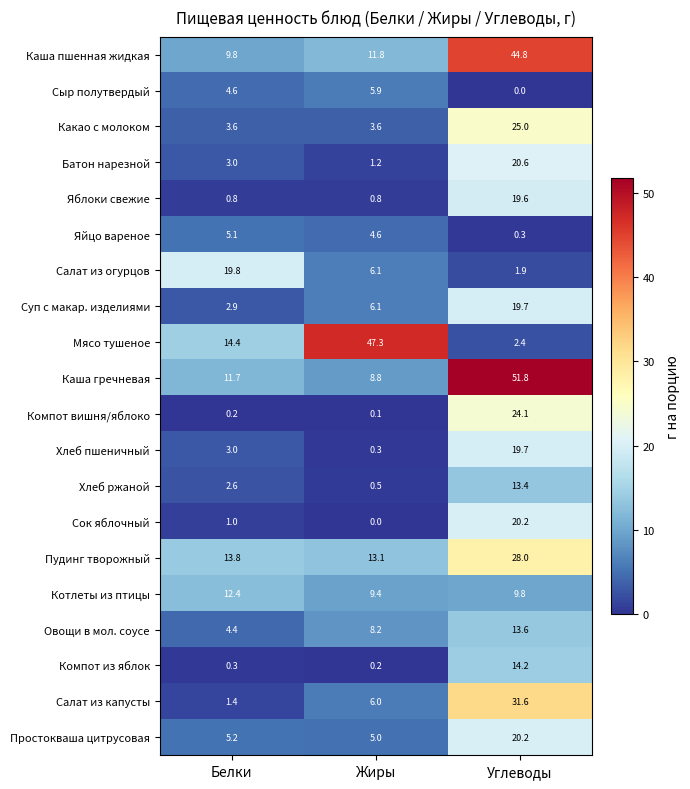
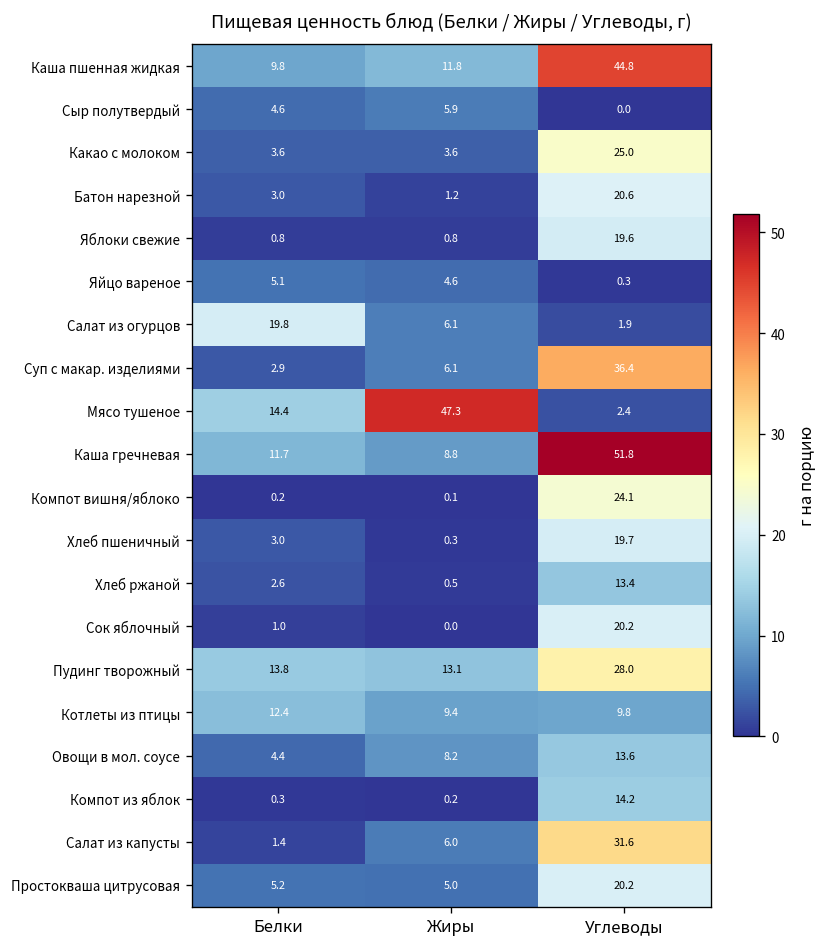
Суп с макар. изделиями, Углеводы: 19.7 -> 36.4
